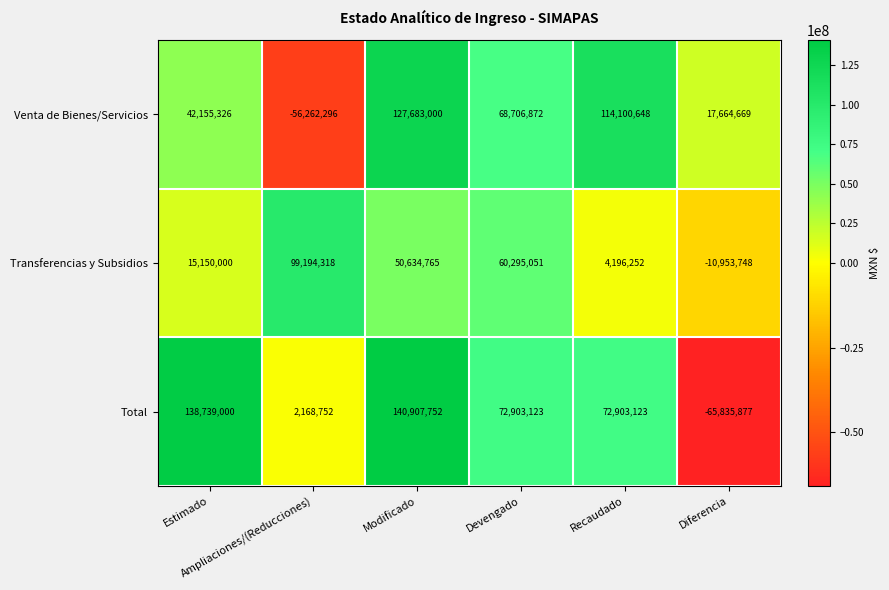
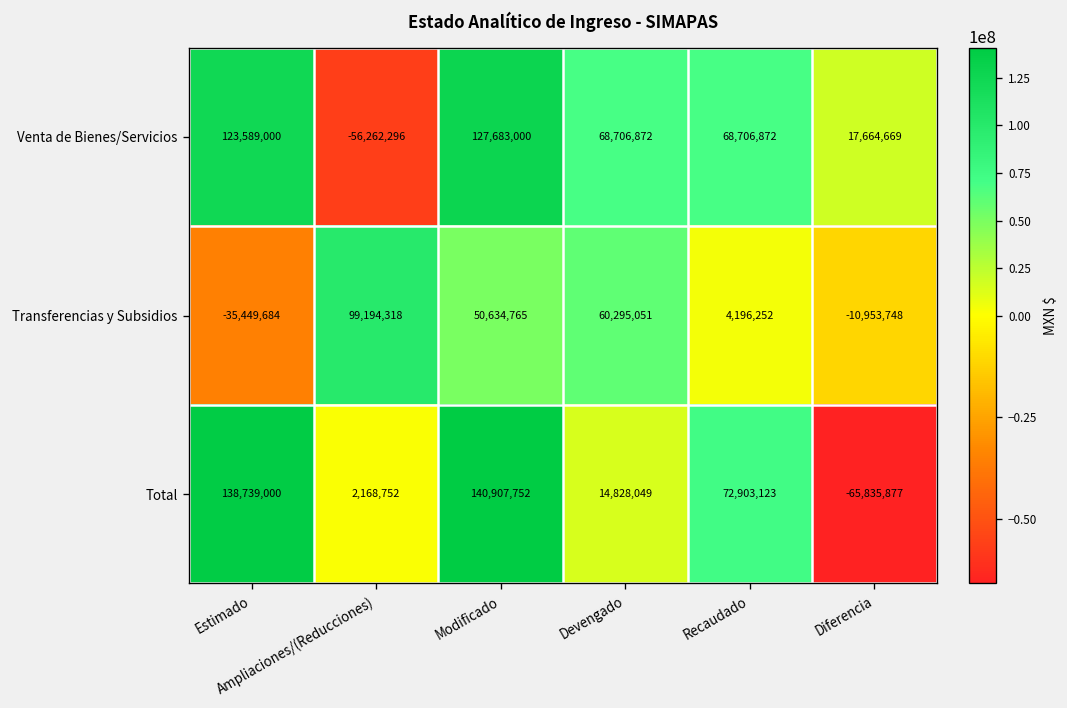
Venta de Bienes/Servicios, Estimado: 42,155,326 -> 123,589,000
Venta de Bienes/Servicios, Recaudado: 114,100,648 -> 68,706,872
Transferencias y Subsidios, Estimado: 15,150,000 -> -35,449,684
Total, Devengado: 72,903,123 -> 14,828,049
